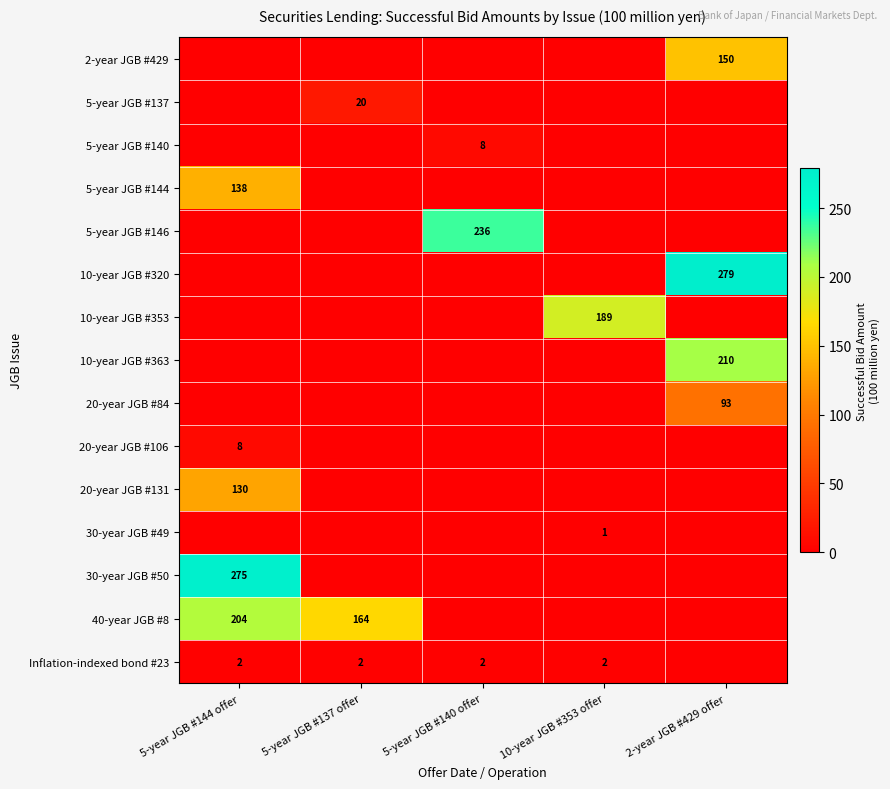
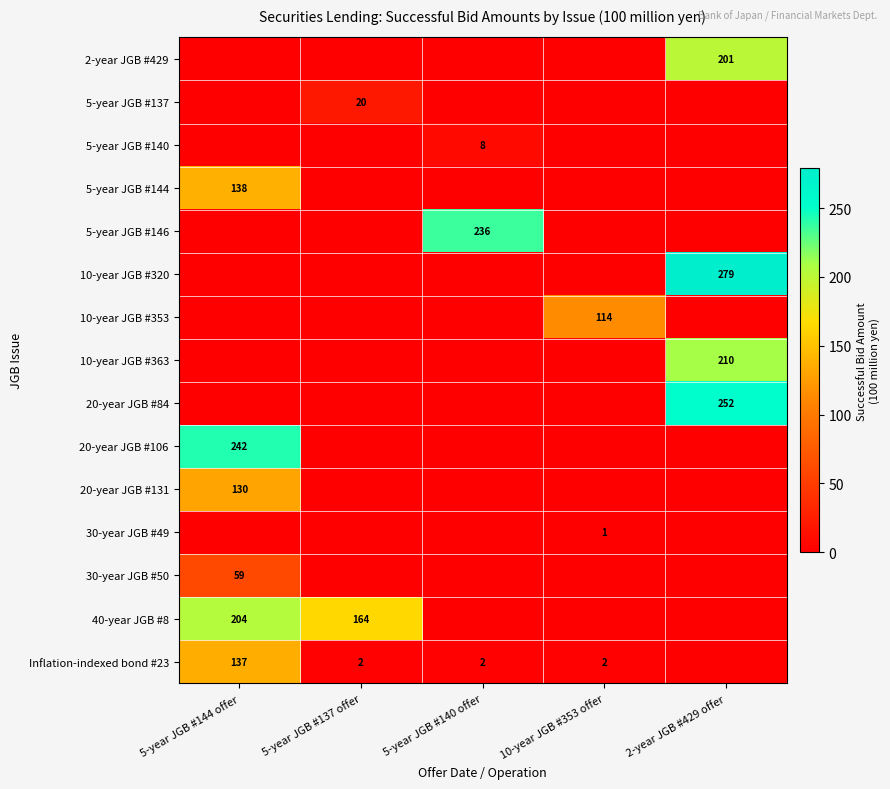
2-year JGB #429, 2-year JGB #429 offer: 150 -> 201
10-year JGB #353, 10-year JGB #353 offer: 189 -> 114
20-year JGB #84, 2-year JGB #429 offer: 93 -> 252
20-year JGB #106, 5-year JGB #144 offer: 8 -> 242
30-year JGB #50, 5-year JGB #144 offer: 275 -> 59
Inflation-indexed bond #23, 5-year JGB #144 offer: 2 -> 137
